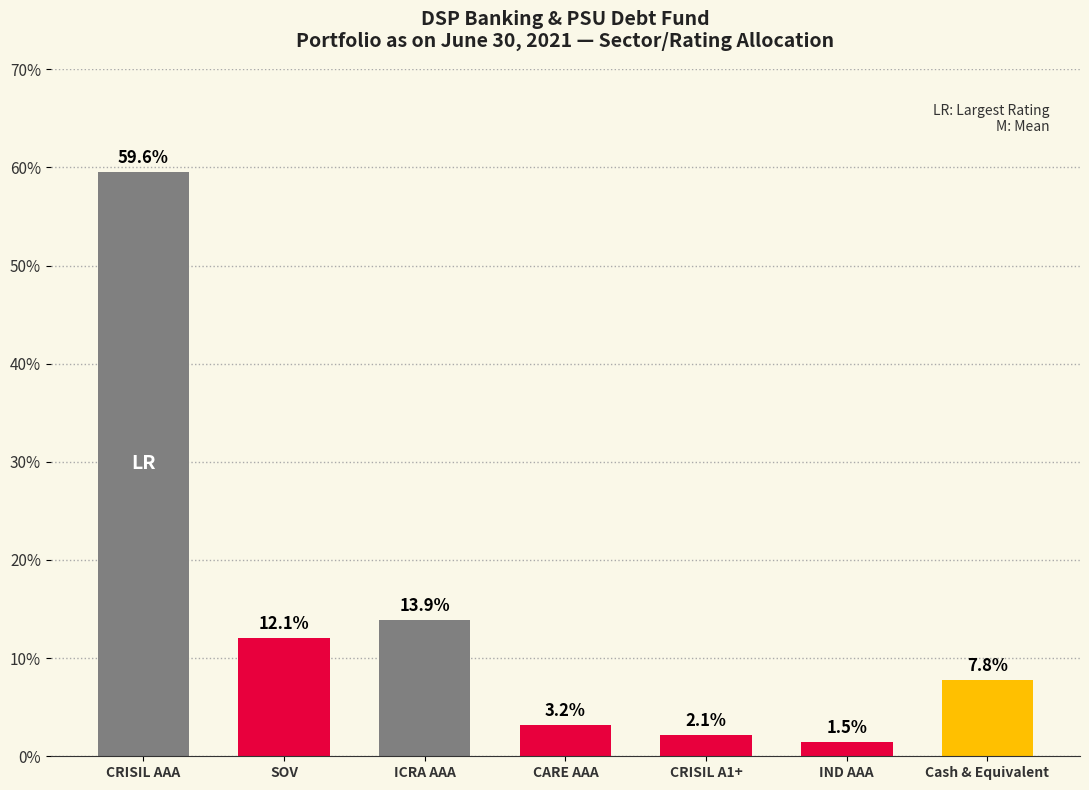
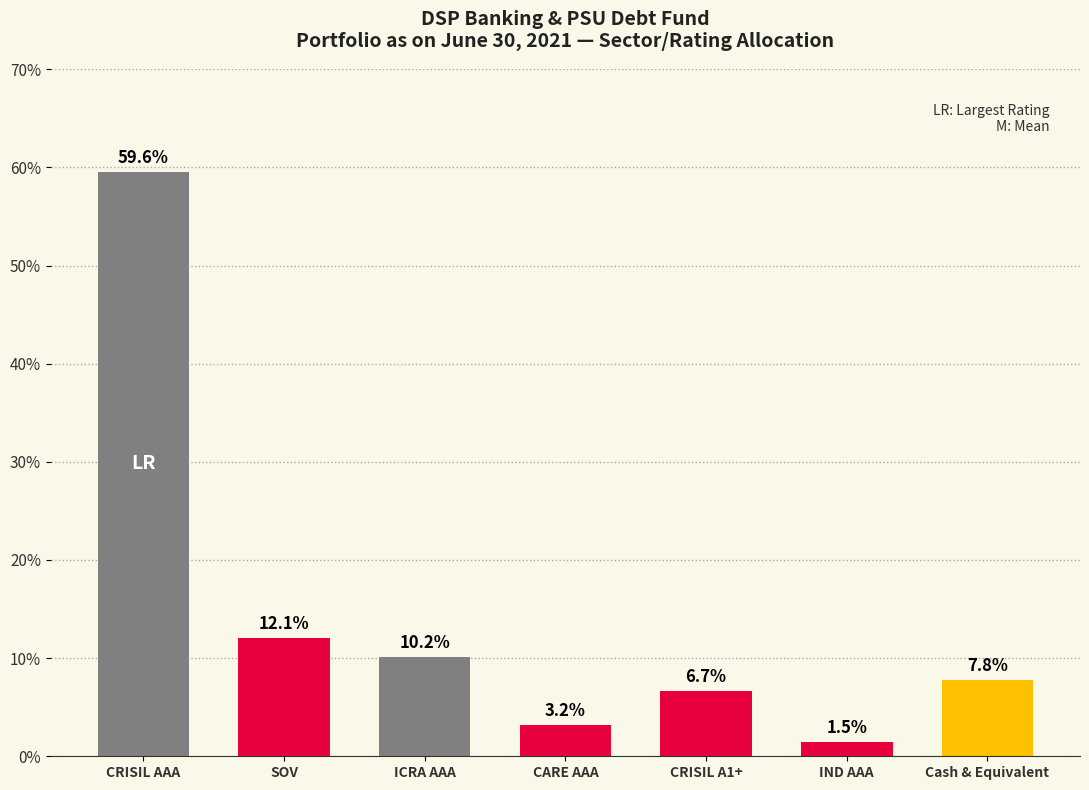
ICRA AAA: 13.9% -> 10.2%
CRISIL A1+: 2.1% -> 6.7%
